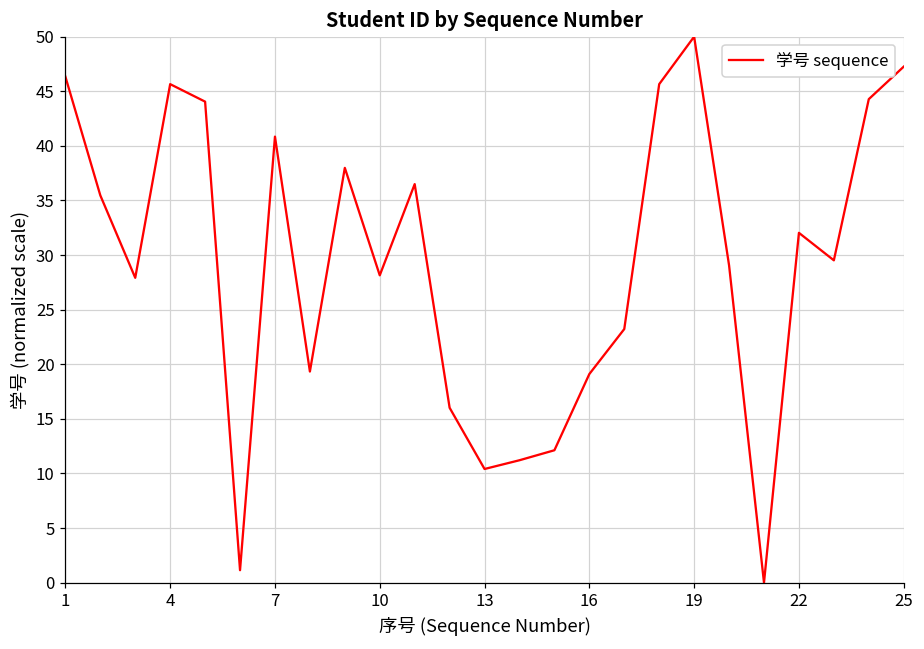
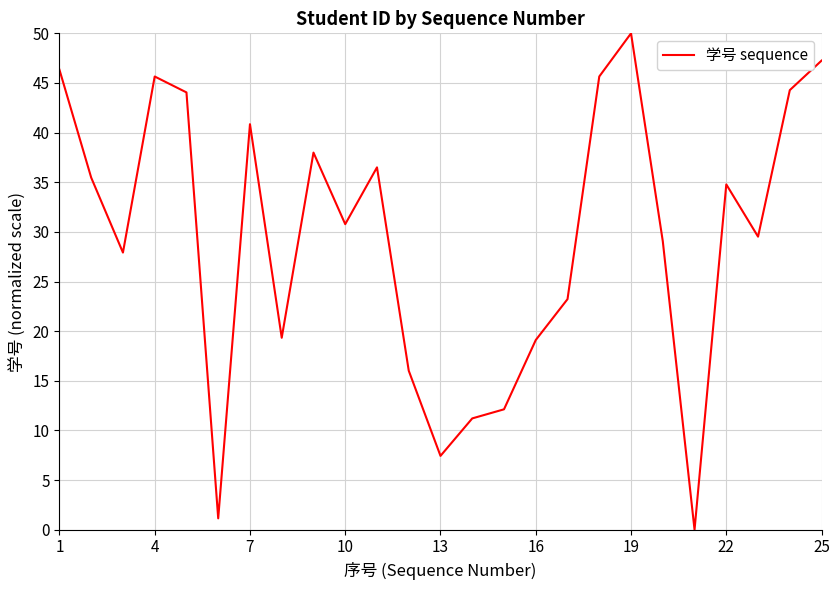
10: 28 -> 31
13: 10 -> 7
22: 32 -> 35
